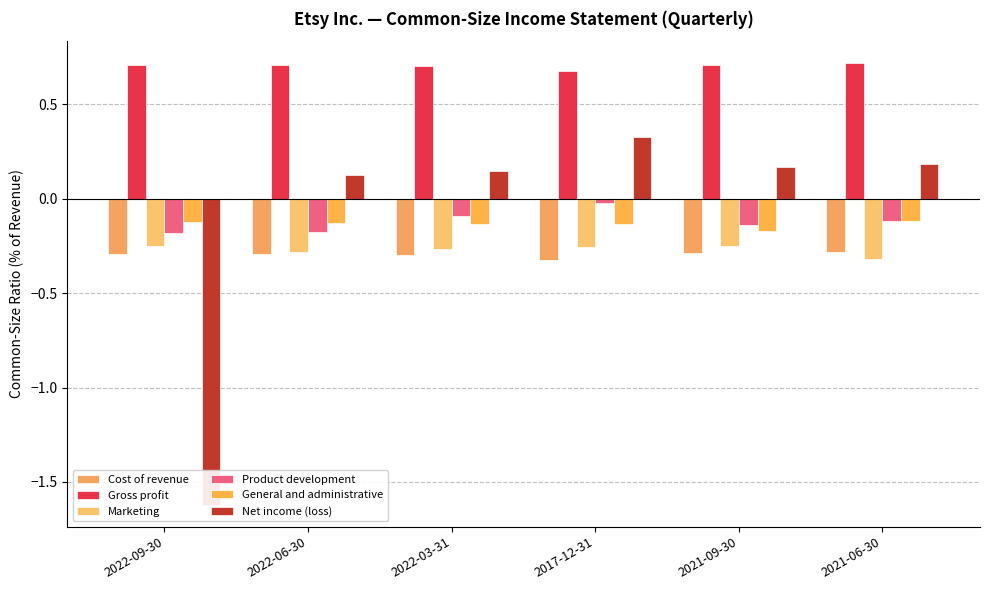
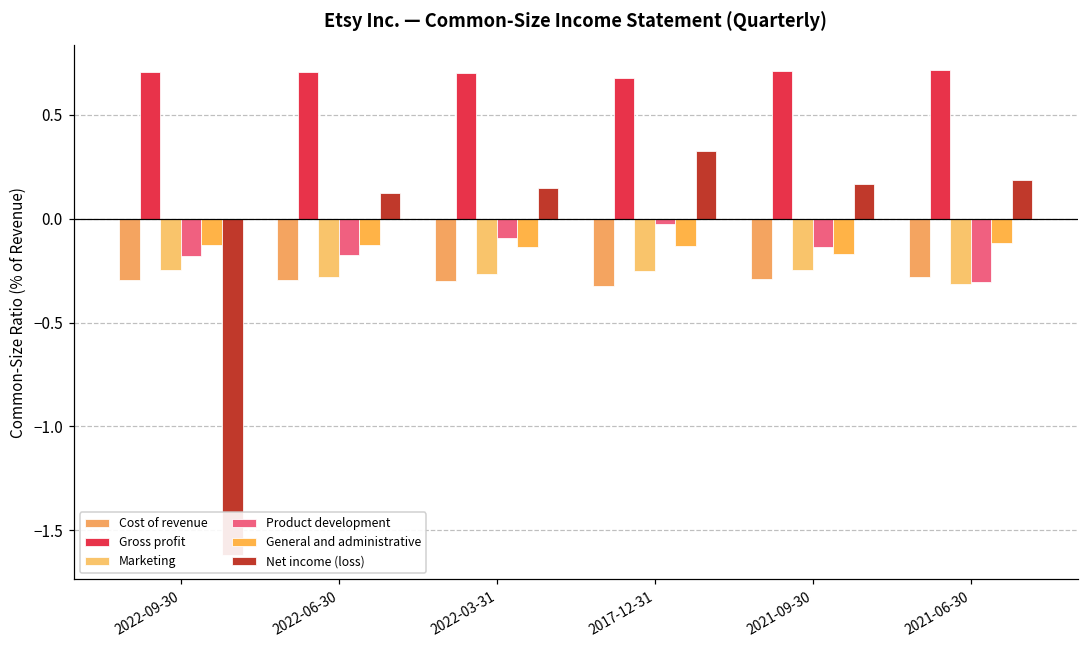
Product development, 2021-06-30: -0.12 -> -0.31
